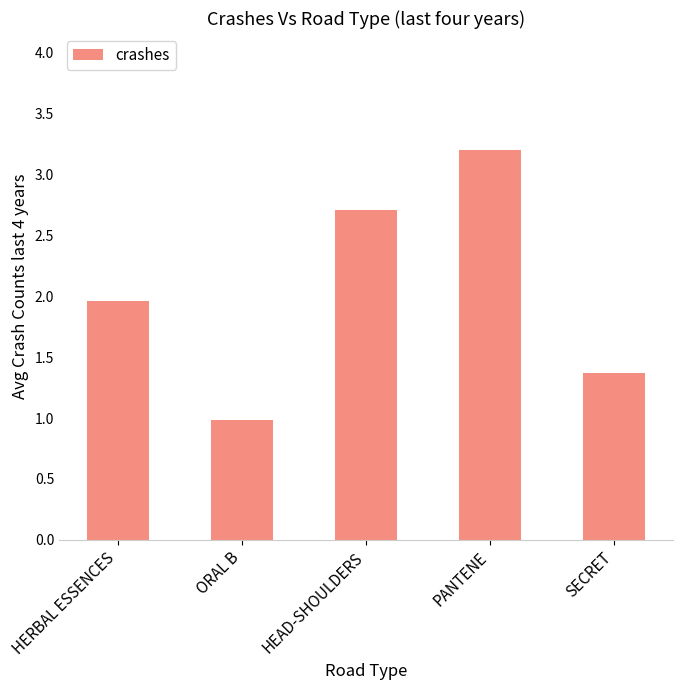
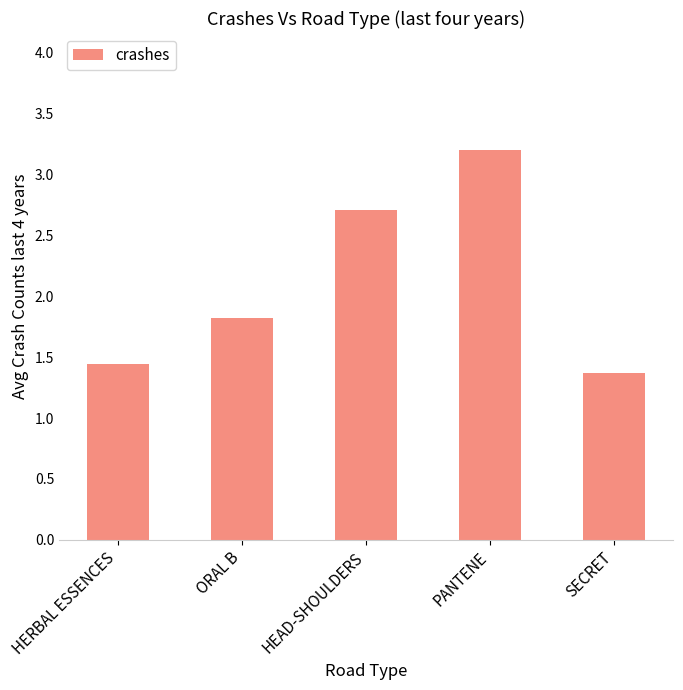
HERBAL ESSENCES: 1.96 -> 1.44
ORAL B: 0.98 -> 1.82
